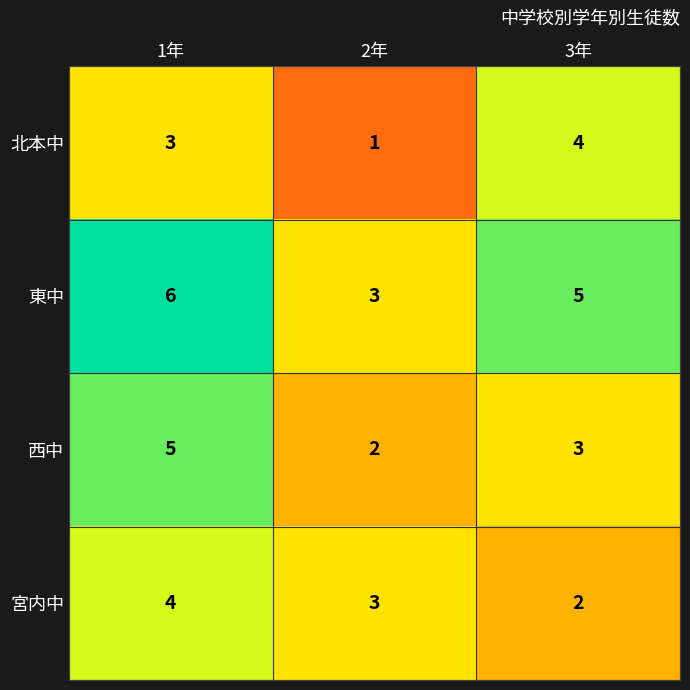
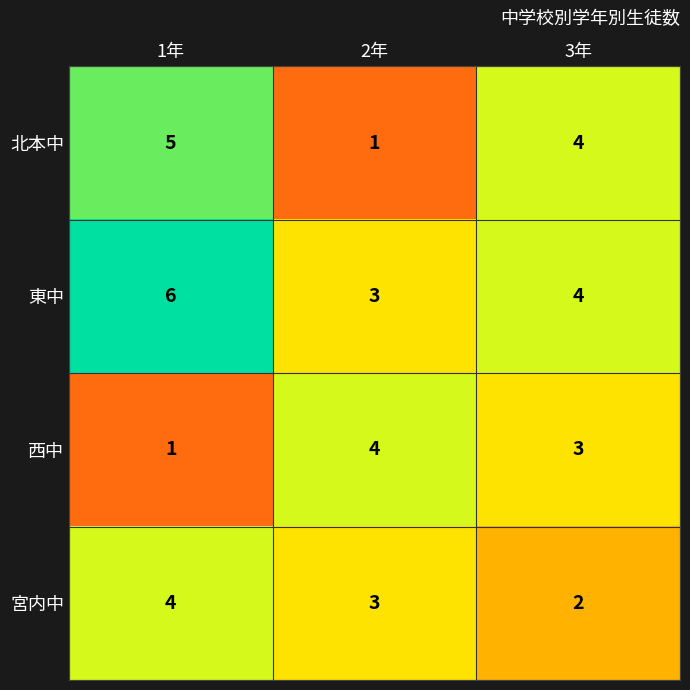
北本中, 1年: 3 -> 5
東中, 3年: 5 -> 4
西中, 1年: 5 -> 1
西中, 2年: 2 -> 4
